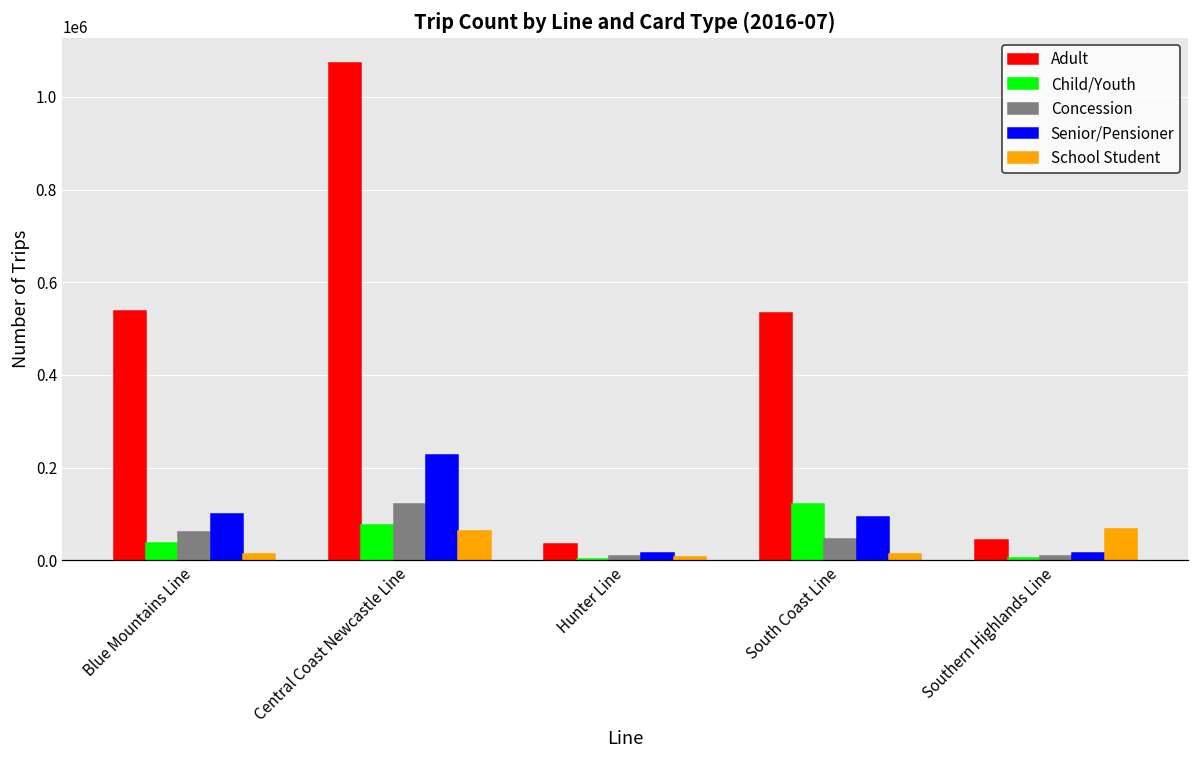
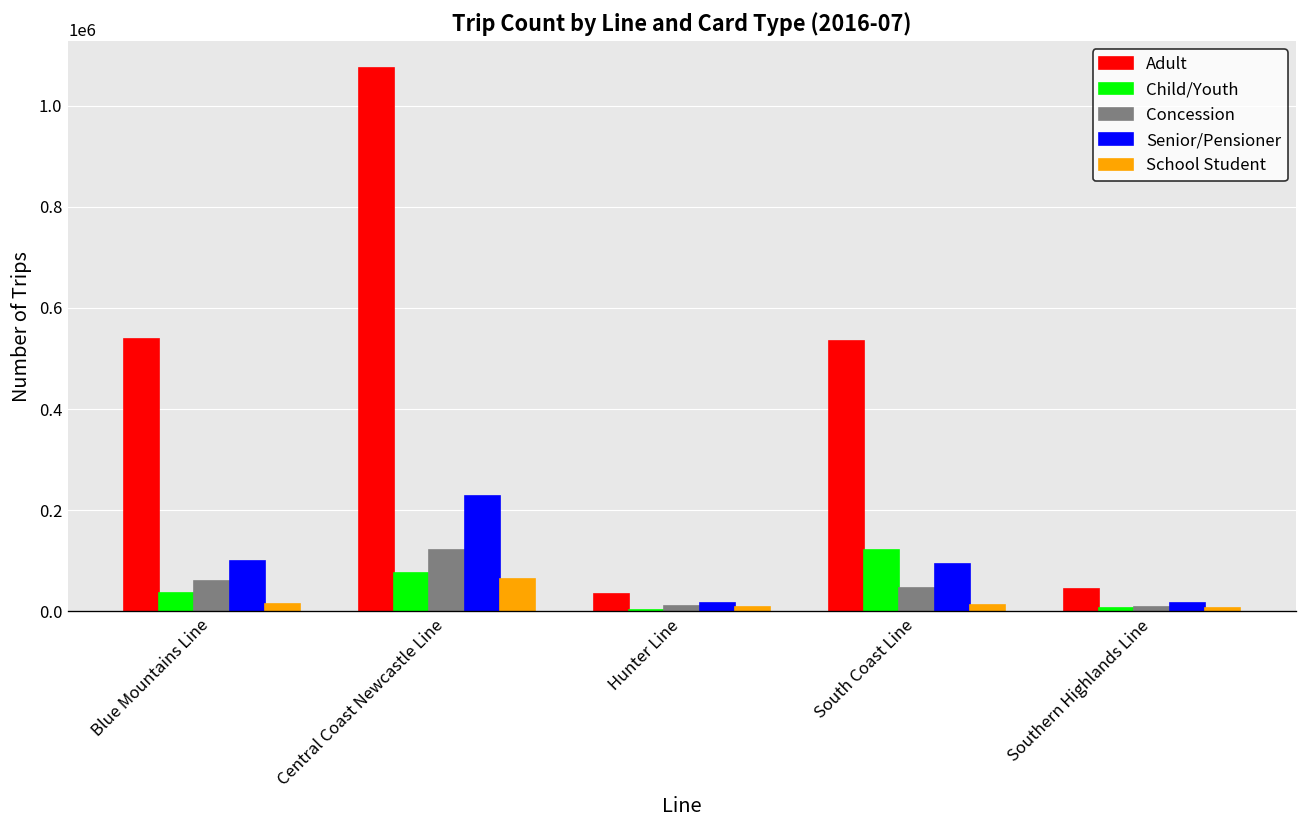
School Student, Southern Highlands Line: 70000 -> 10000
